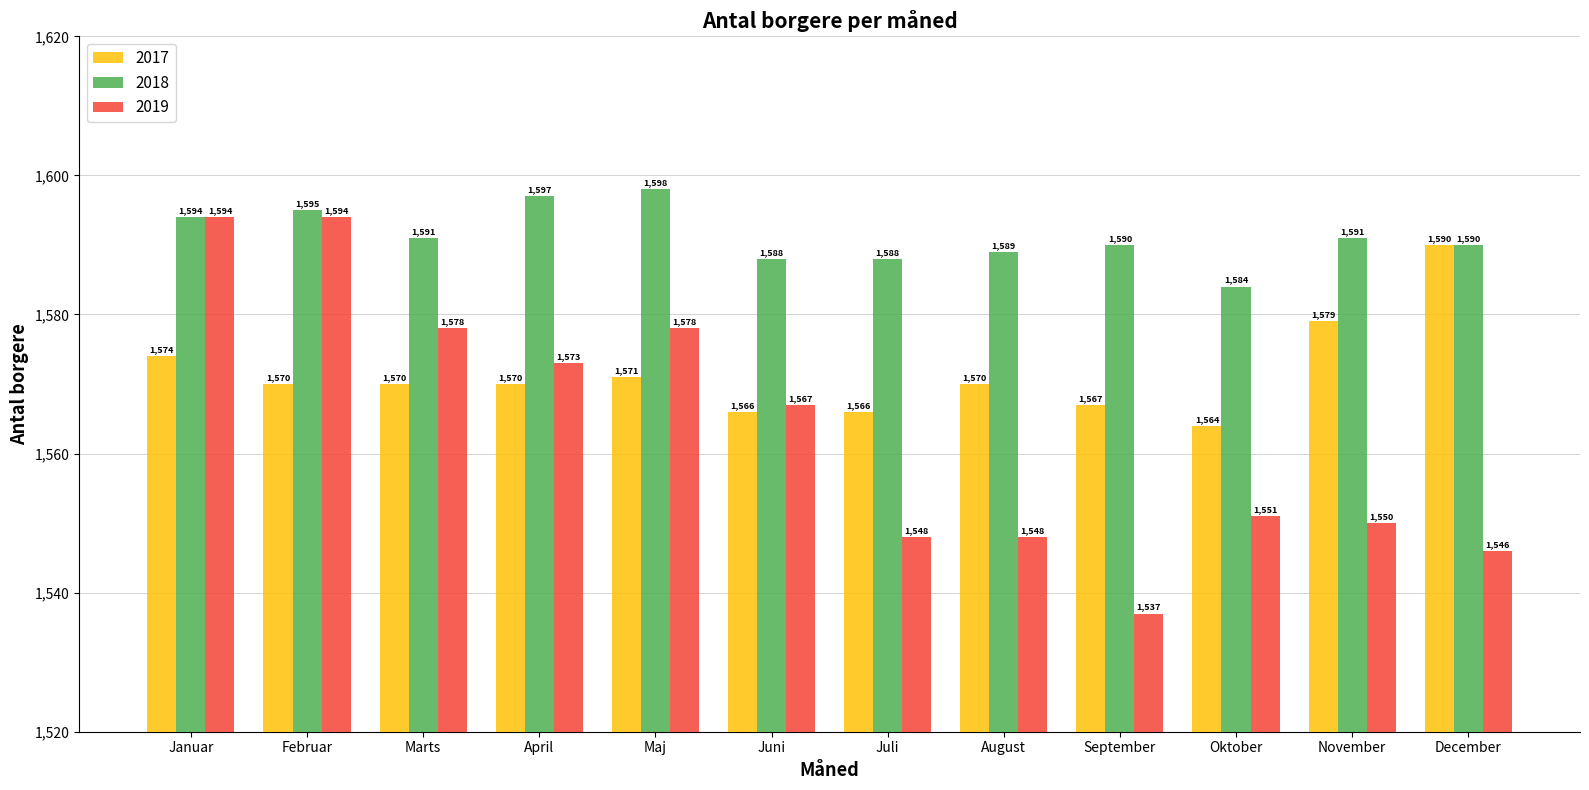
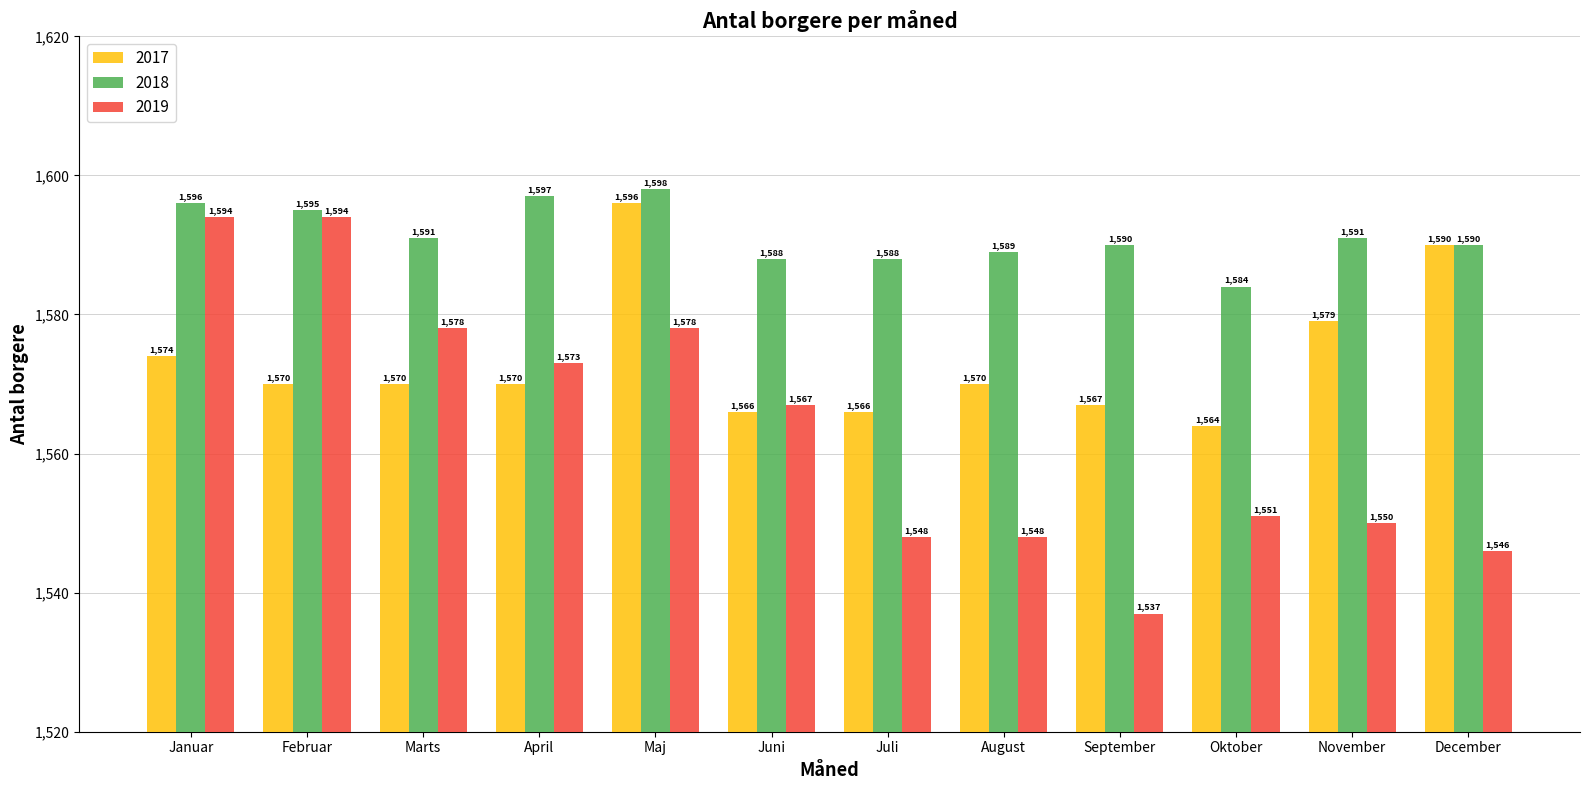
2018, Januar: 1,594 -> 1,596
2017, Maj: 1,571 -> 1,596
